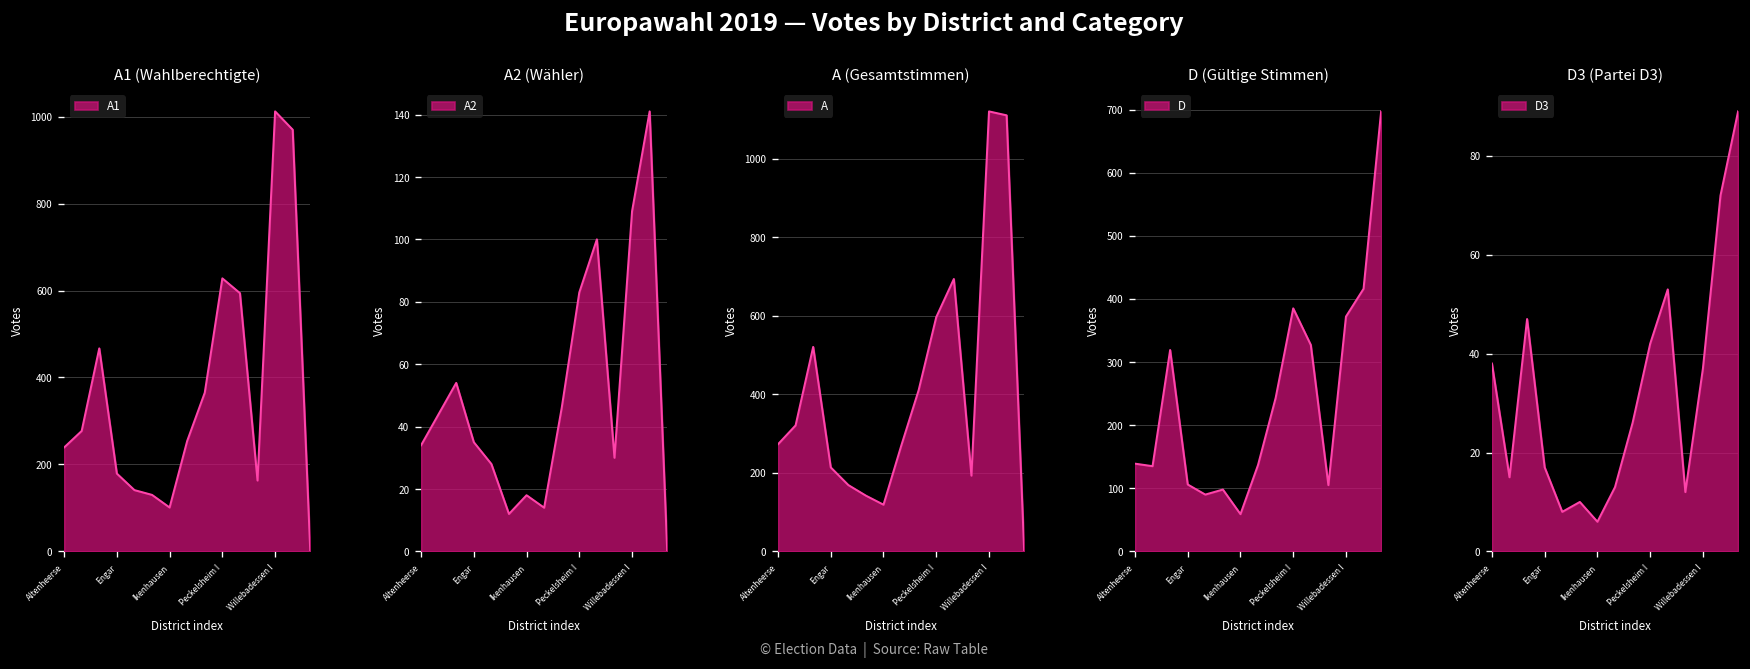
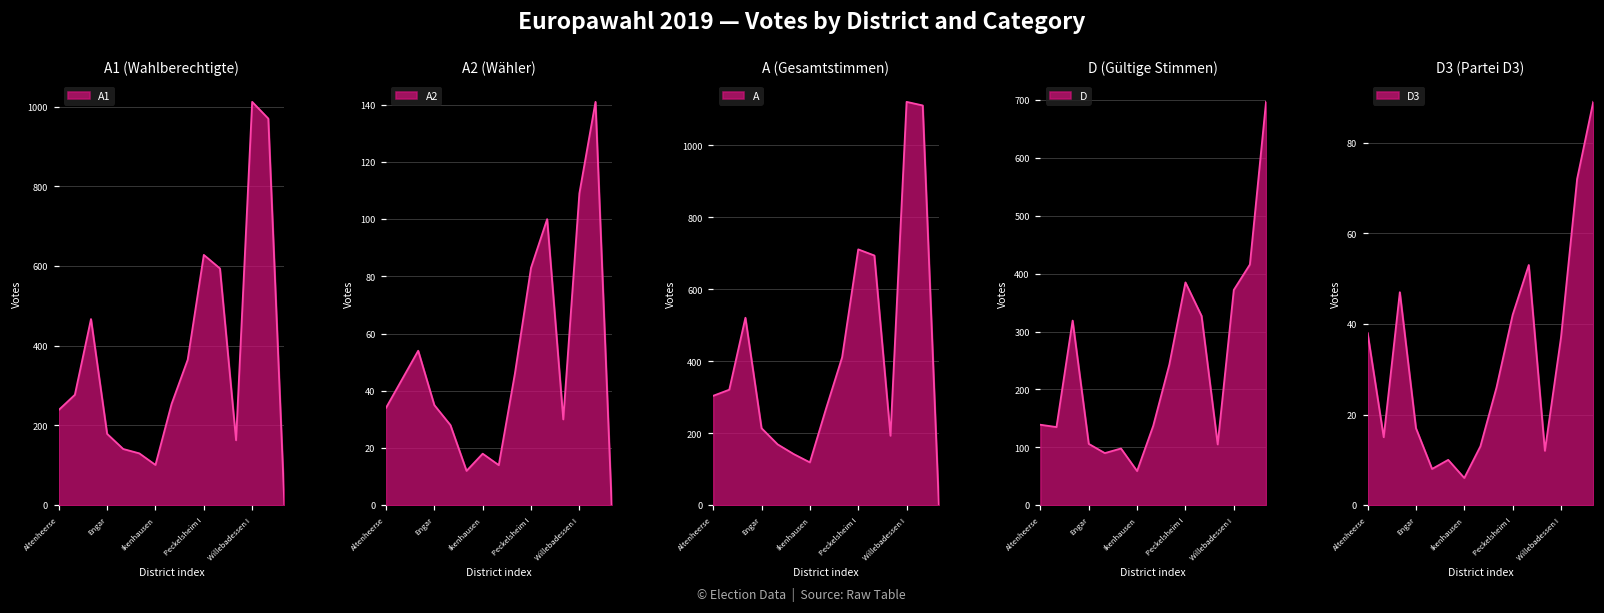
A (Gesamtstimmen), Altenheerse: 270 -> 300
A (Gesamtstimmen), Peckelsheim I: 600 -> 710
